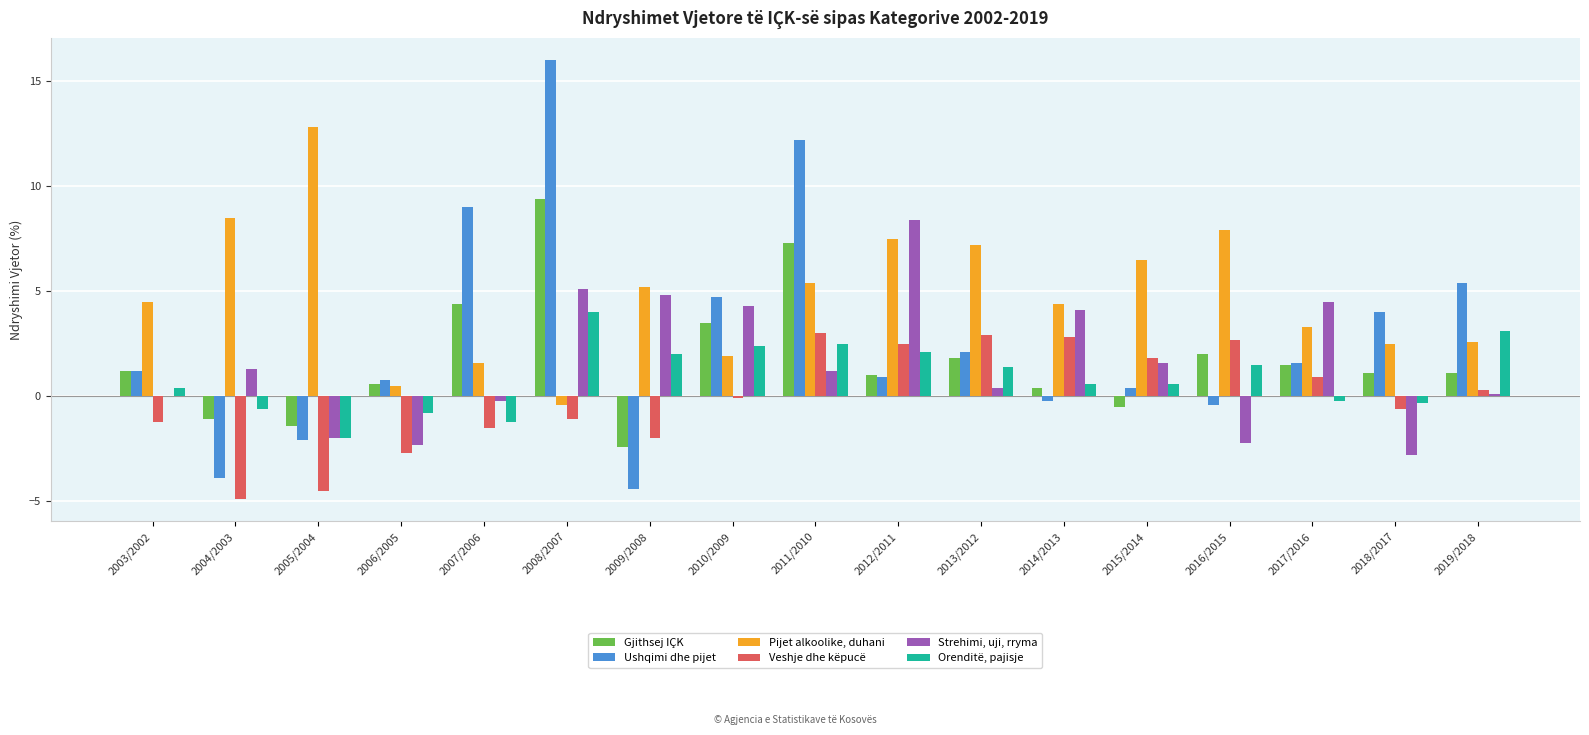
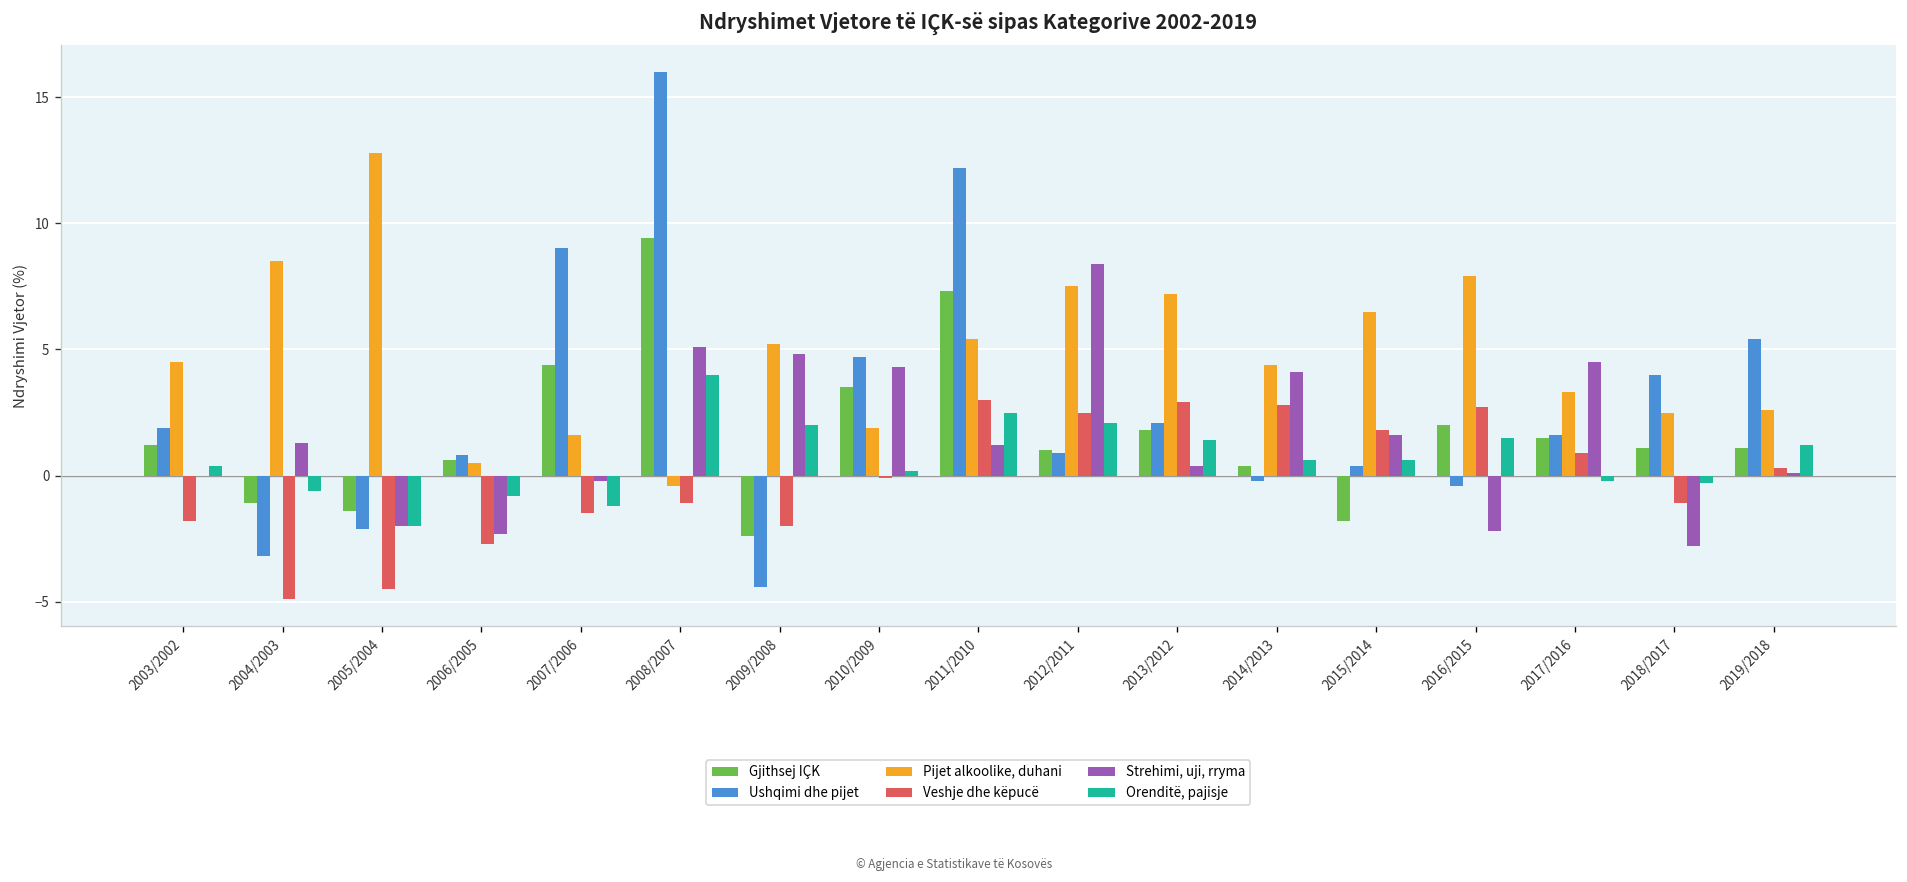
Ushqimi dhe pijet, 2003/2002: 1.2 -> 1.9
Veshje dhe këpucë, 2003/2002: -1.2 -> -1.8
Ushqimi dhe pijet, 2004/2003: -3.9 -> -3.2
Orenditë, pajisje, 2010/2009: 2.4 -> 0.2
Gjithsej IÇK, 2015/2014: -0.5 -> -1.8
Veshje dhe këpucë, 2018/2017: -0.6 -> -1.1
Orenditë, pajisje, 2019/2018: 3.1 -> 1.2
